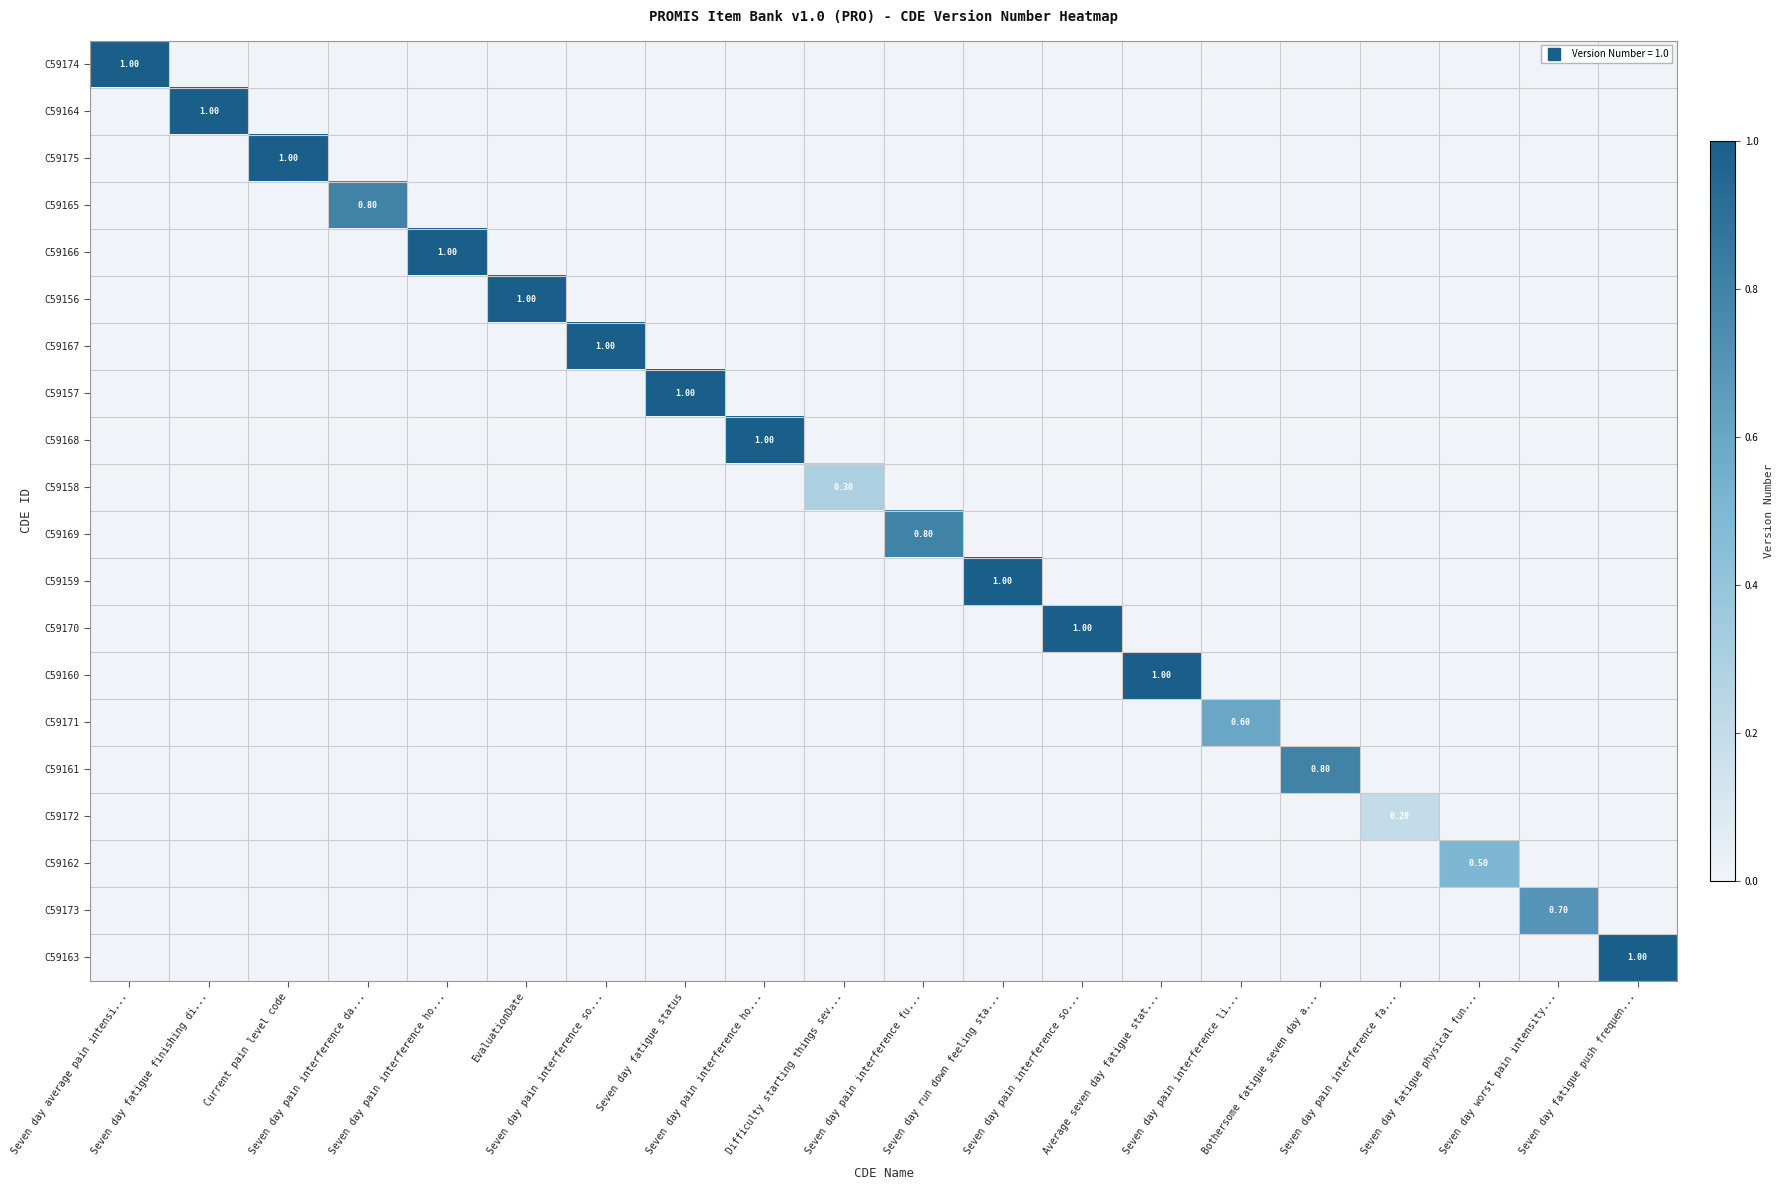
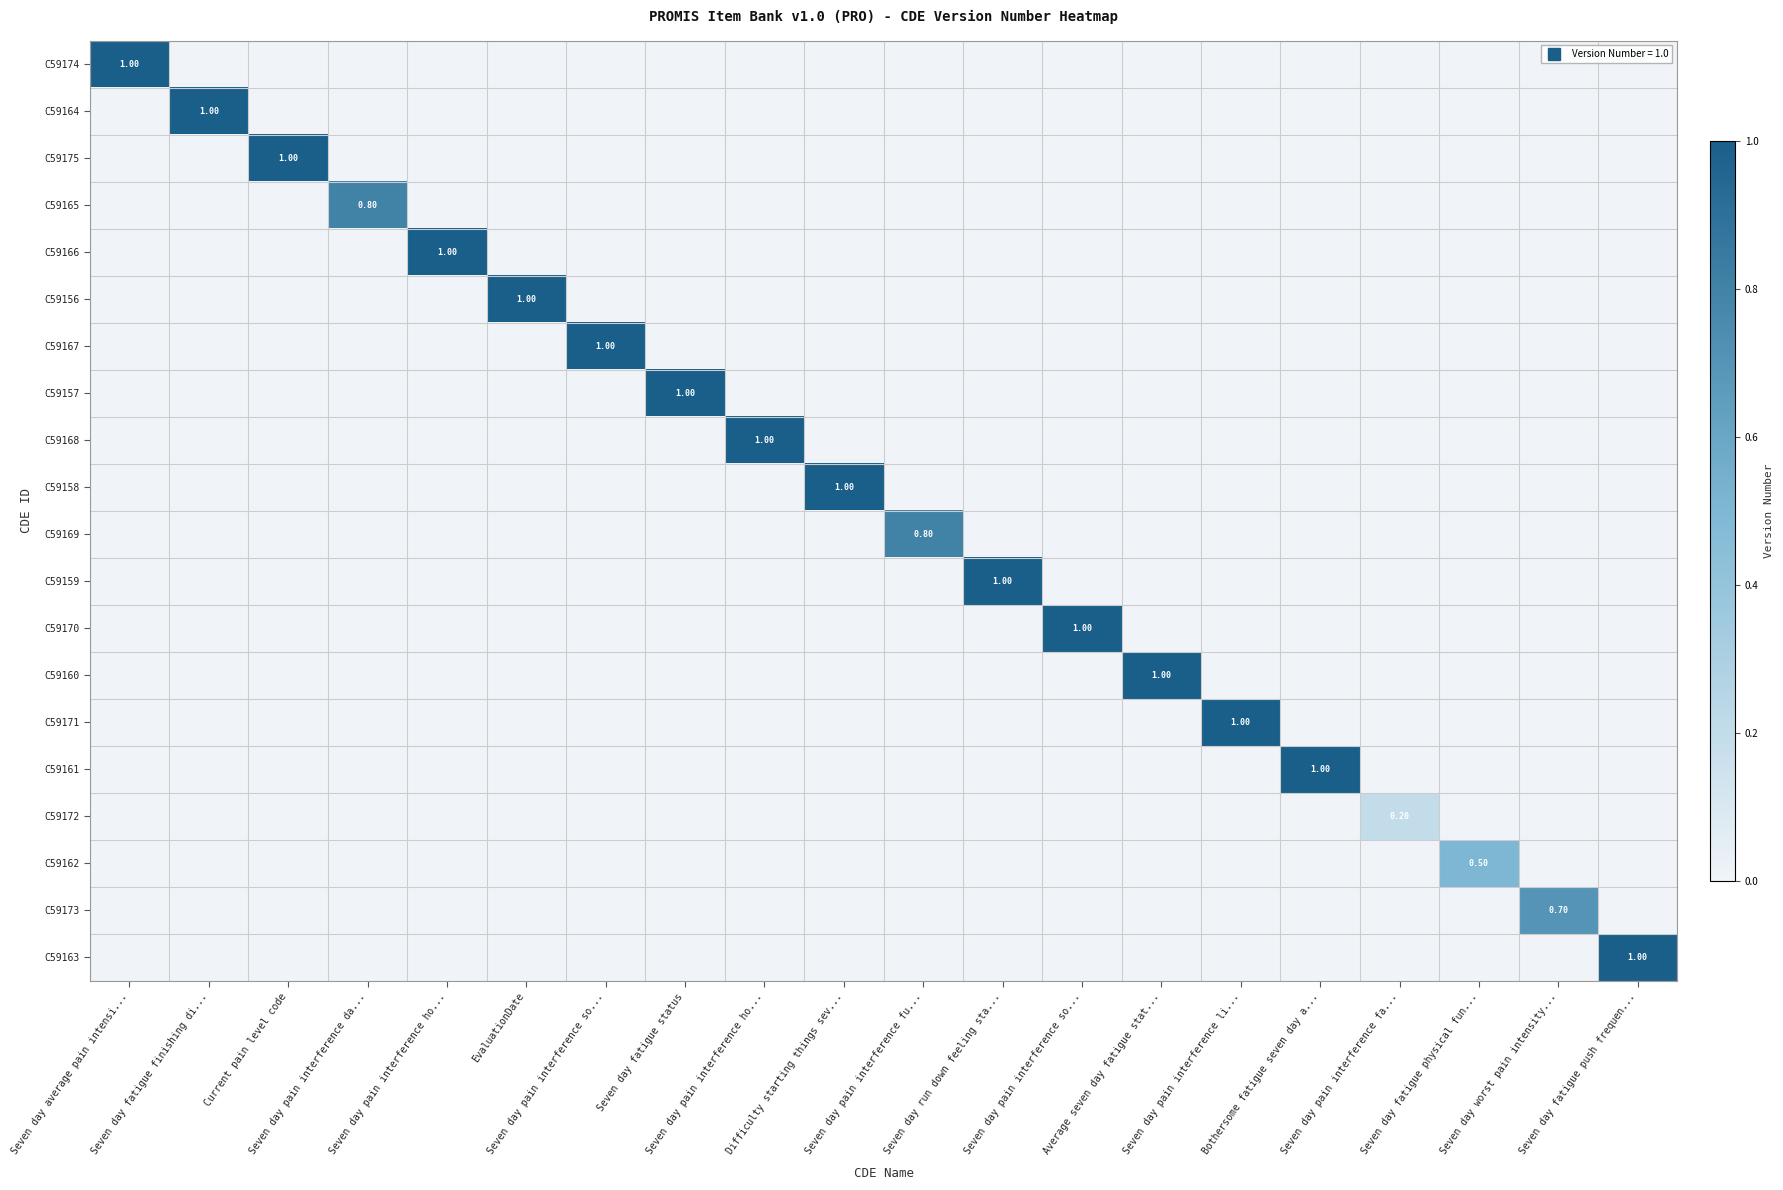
C59158, Difficulty starting things sev...: 0.30 -> 1.00
C59171, Seven day pain interference li...: 0.60 -> 1.00
C59161, Bothersome fatigue seven day a...: 0.80 -> 1.00
